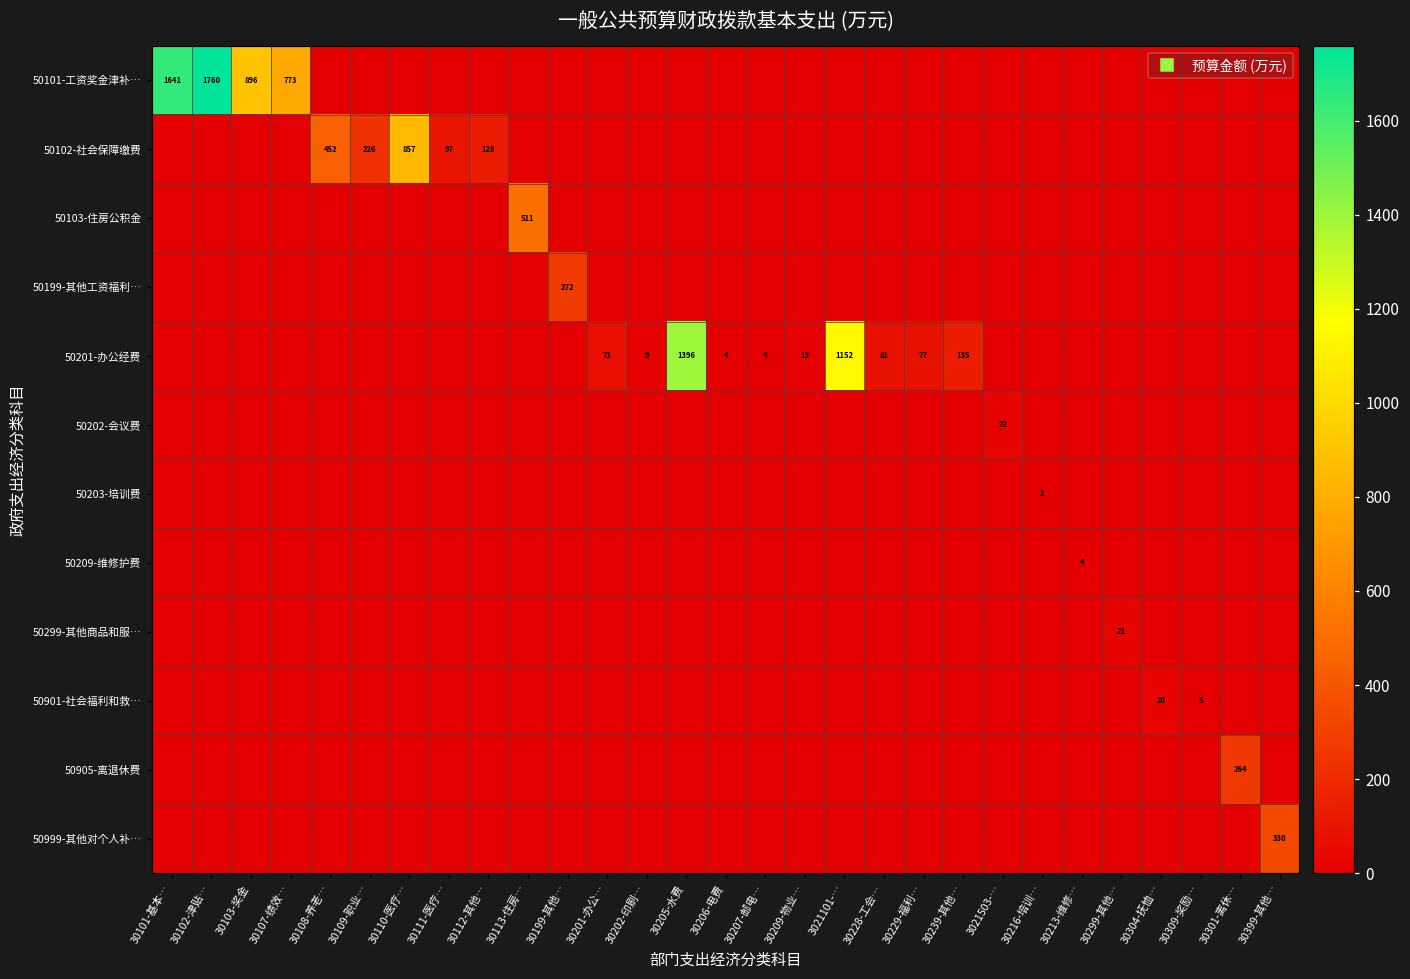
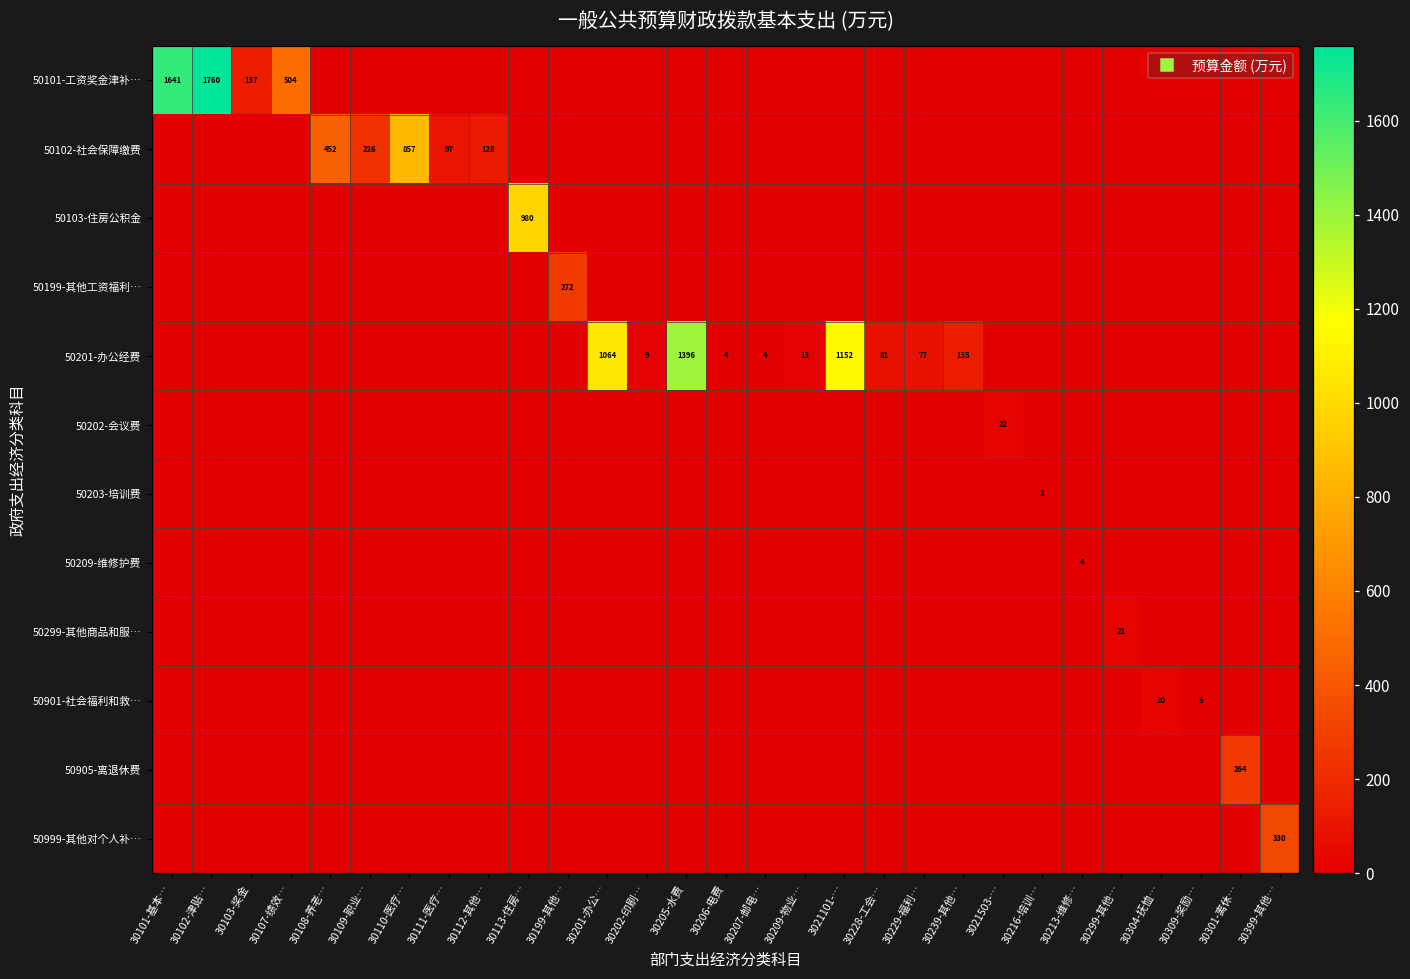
50101-工资奖金津补…, 30103-奖金: 896 -> 137
50101-工资奖金津补…, 30107-绩效…: 773 -> 504
50103-住房公积金, 30113-住房…: 511 -> 980
50201-办公经费, 30201-办公…: 71 -> 1064
